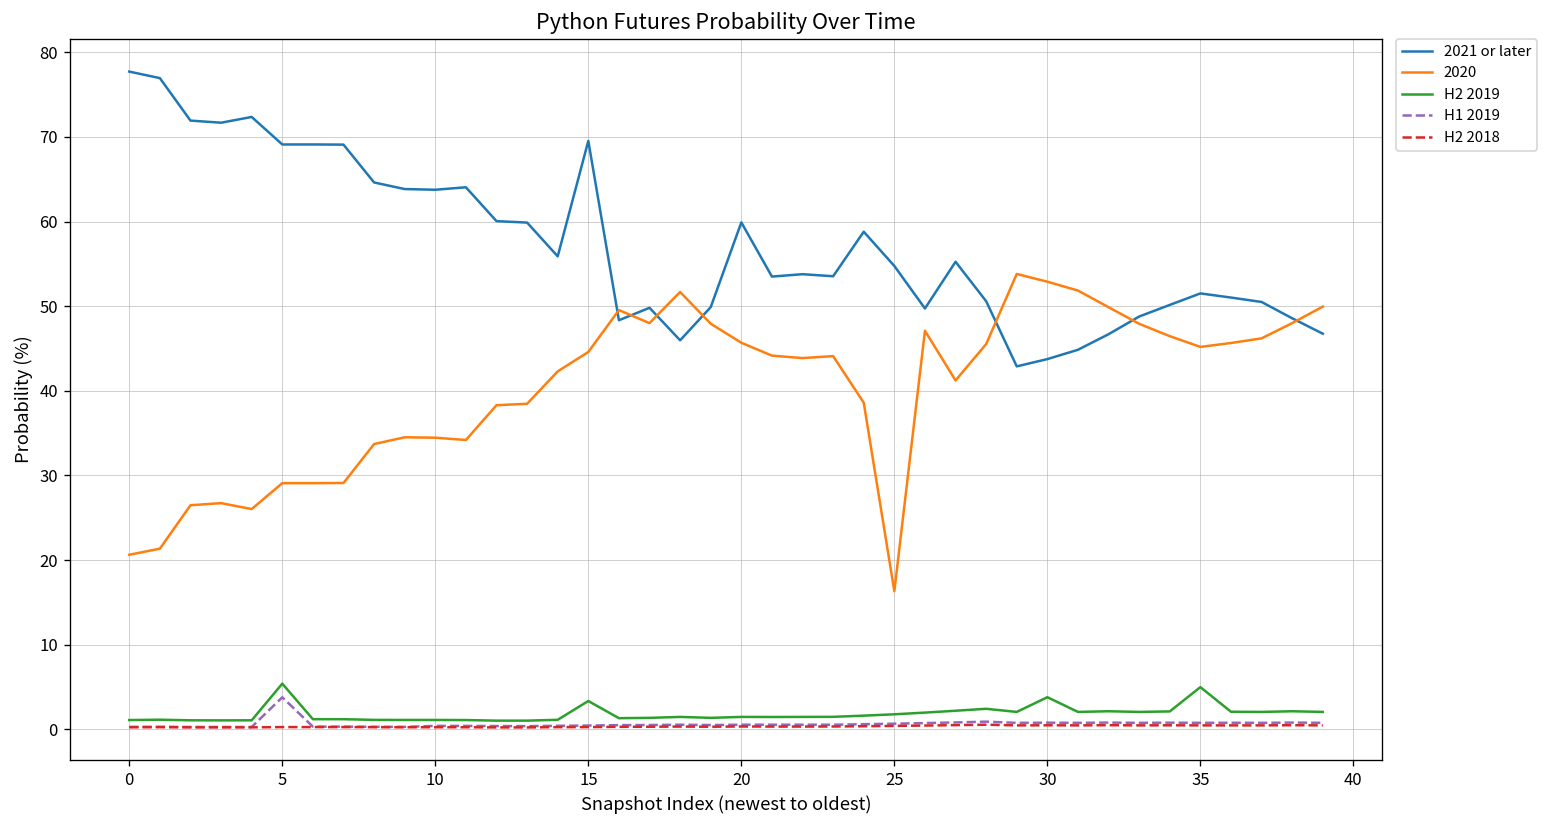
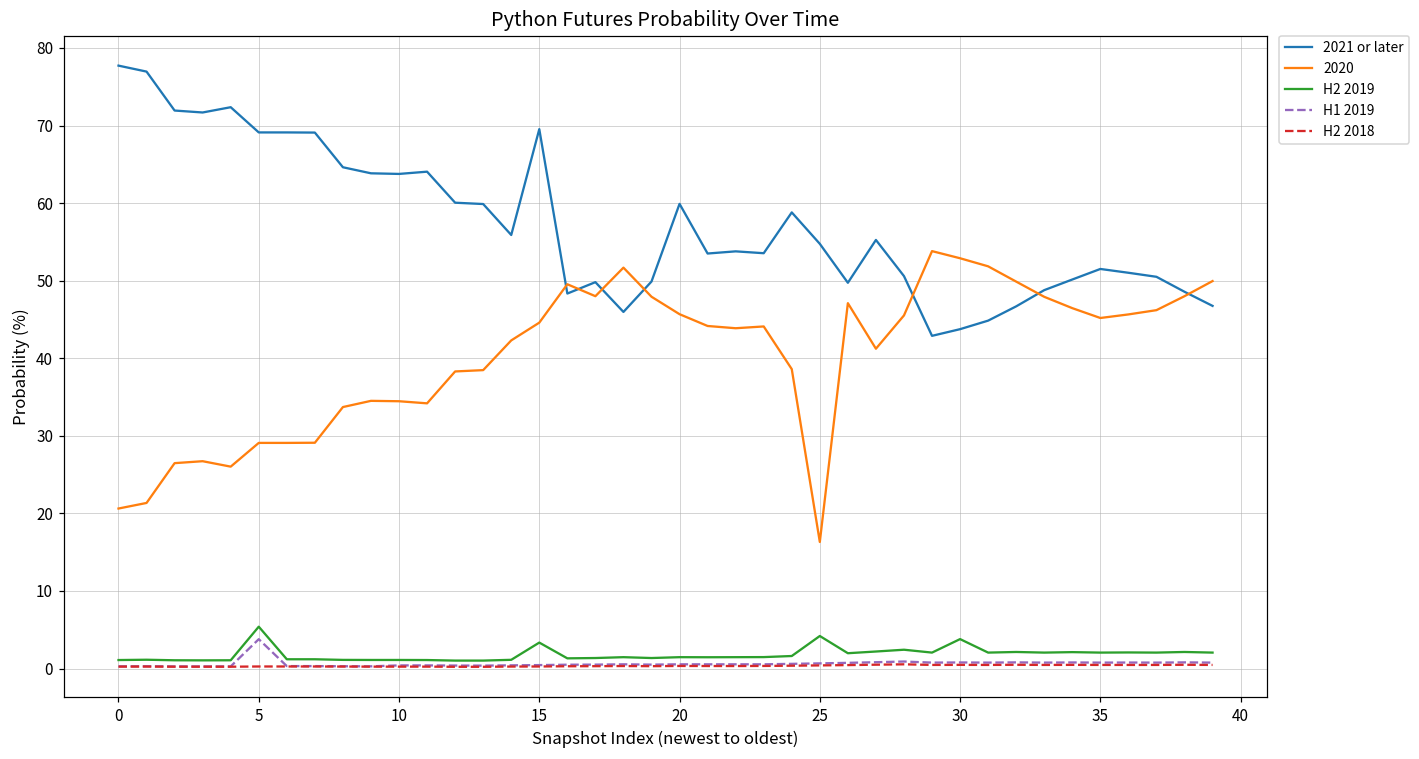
H2 2019, 25: 2 -> 4
H2 2019, 35: 5 -> 2
